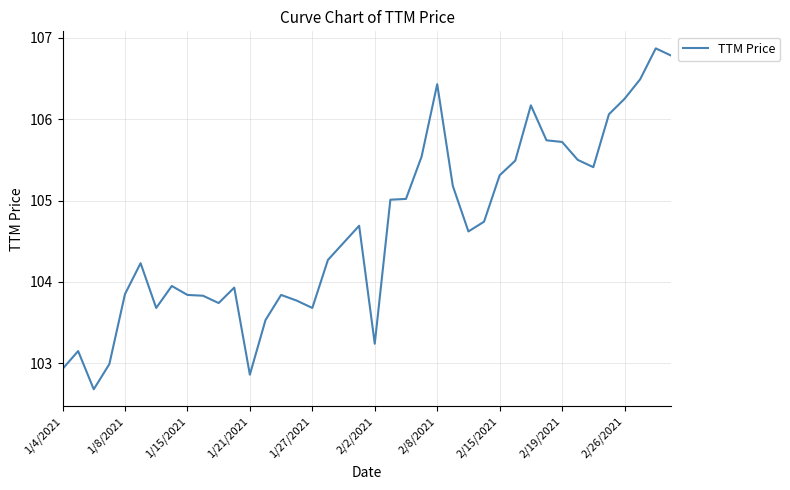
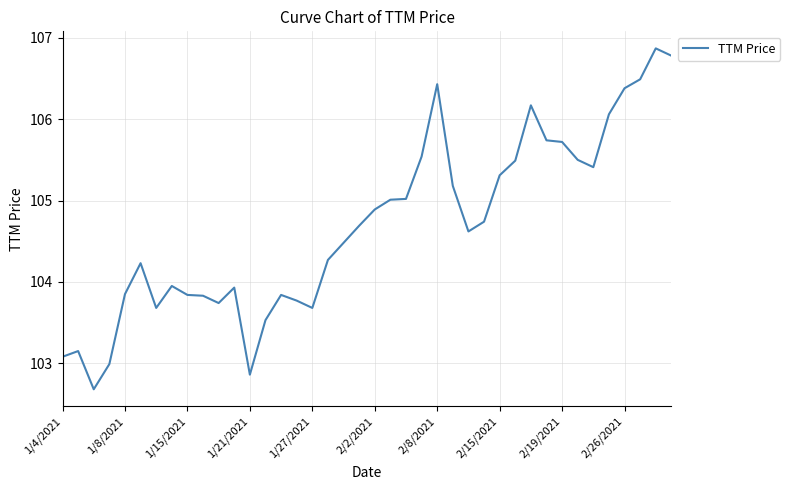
1/4/2021: 102.9 -> 103.1
2/2/2021: 103.2 -> 104.9
2/26/2021: 106.3 -> 106.4
